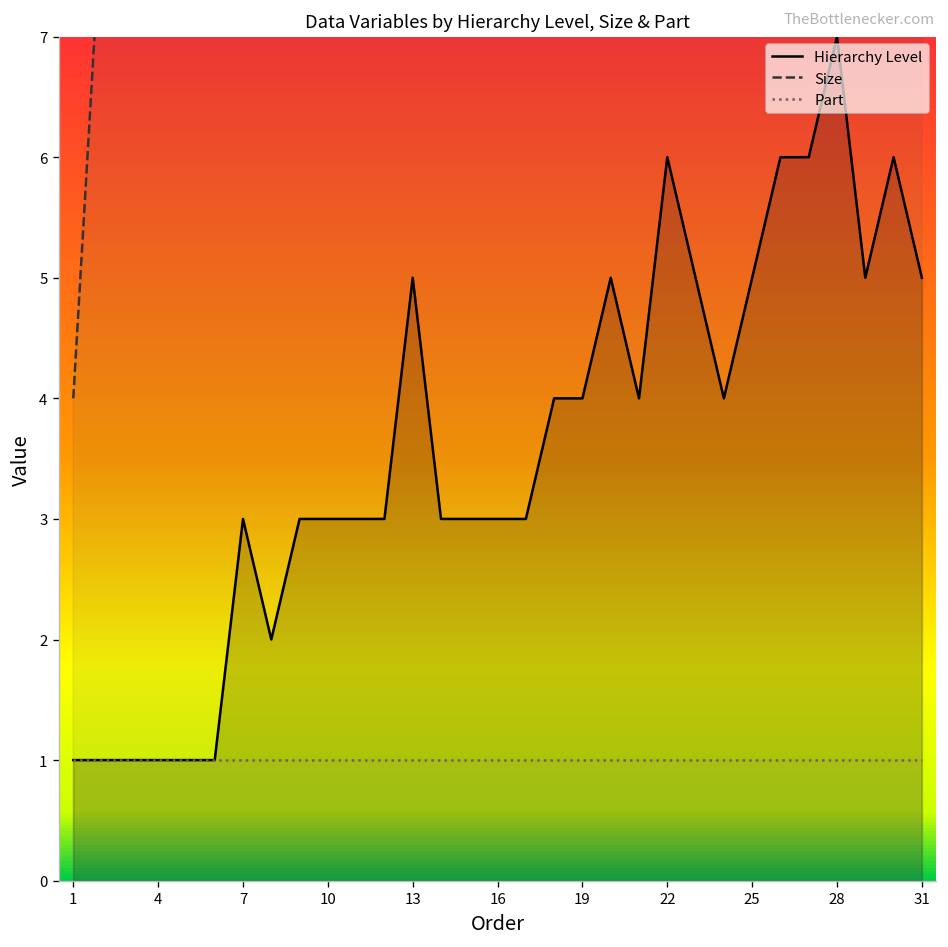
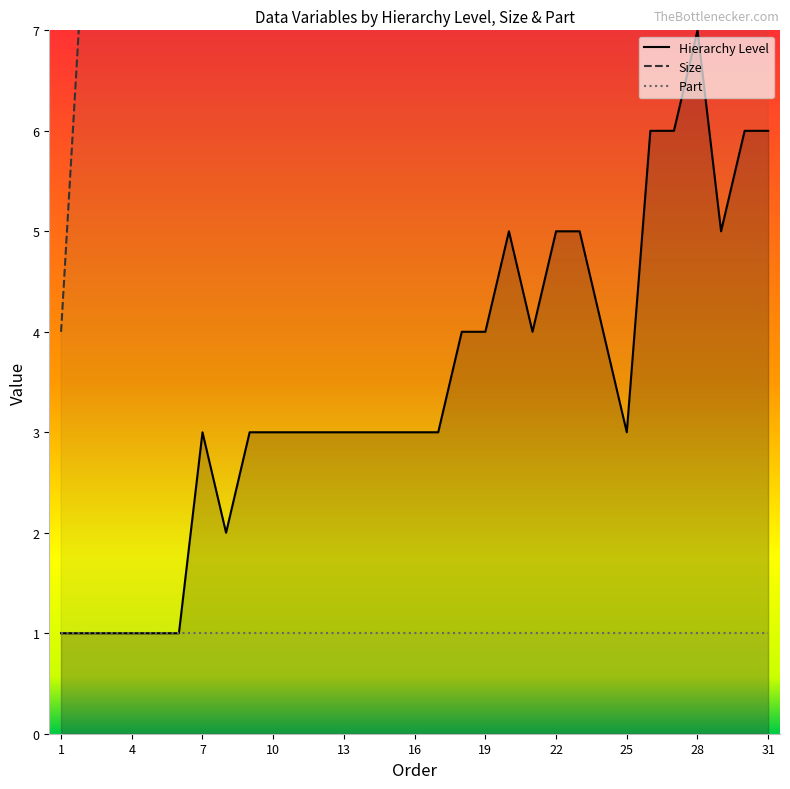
Hierarchy Level, 13: 5 -> 3
Hierarchy Level, 22: 6 -> 5
Hierarchy Level, 25: 5 -> 3
Hierarchy Level, 31: 5 -> 6
